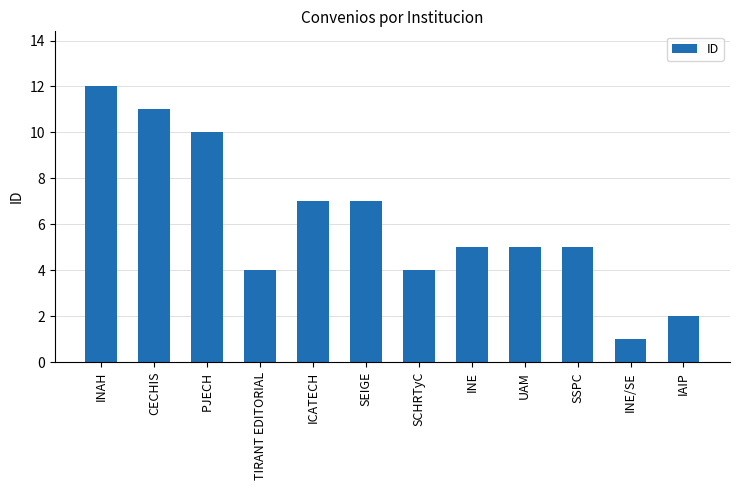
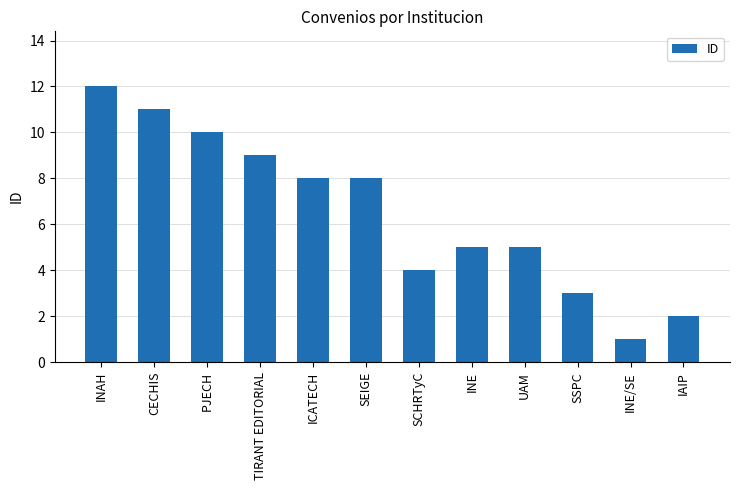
TIRANT EDITORIAL: 4 -> 9
ICATECH: 7 -> 8
SEIGE: 7 -> 8
SSPC: 5 -> 3
